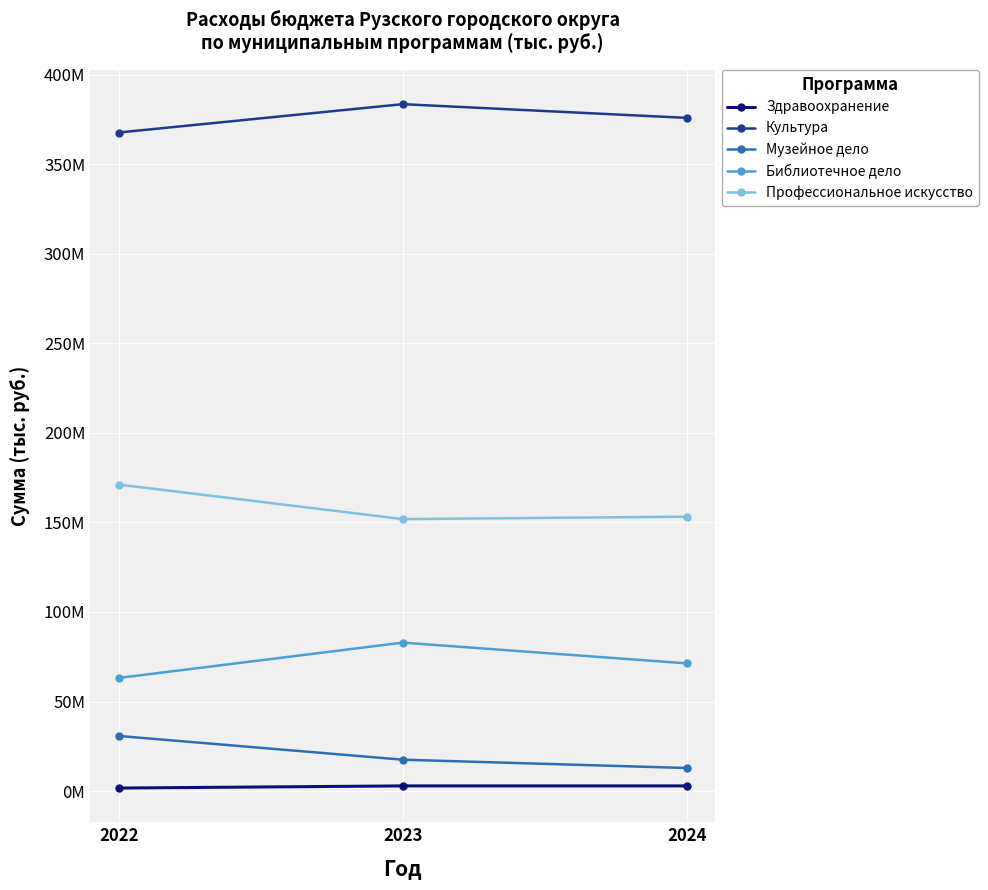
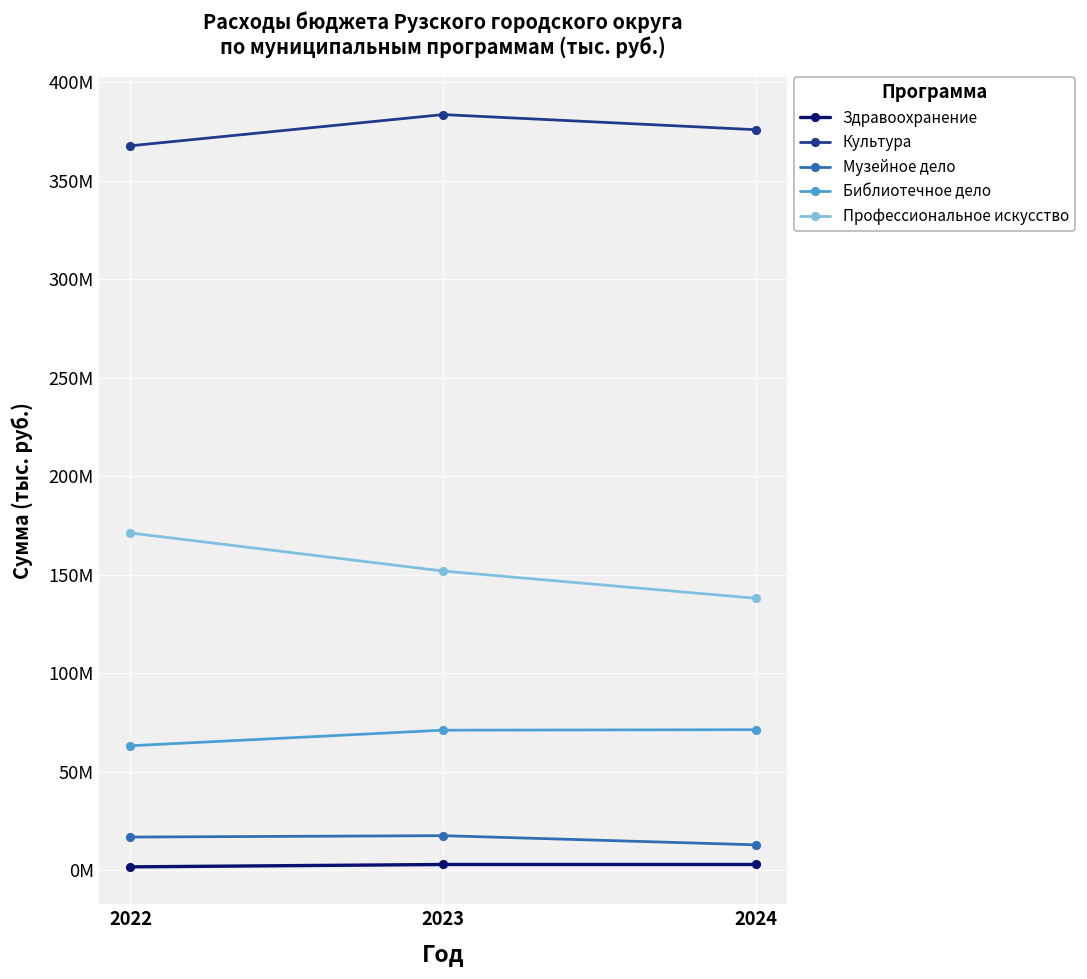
Музейное дело, 2022: 31000000 -> 17000000
Библиотечное дело, 2023: 83000000 -> 71000000
Профессиональное искусство, 2024: 153000000 -> 138000000
